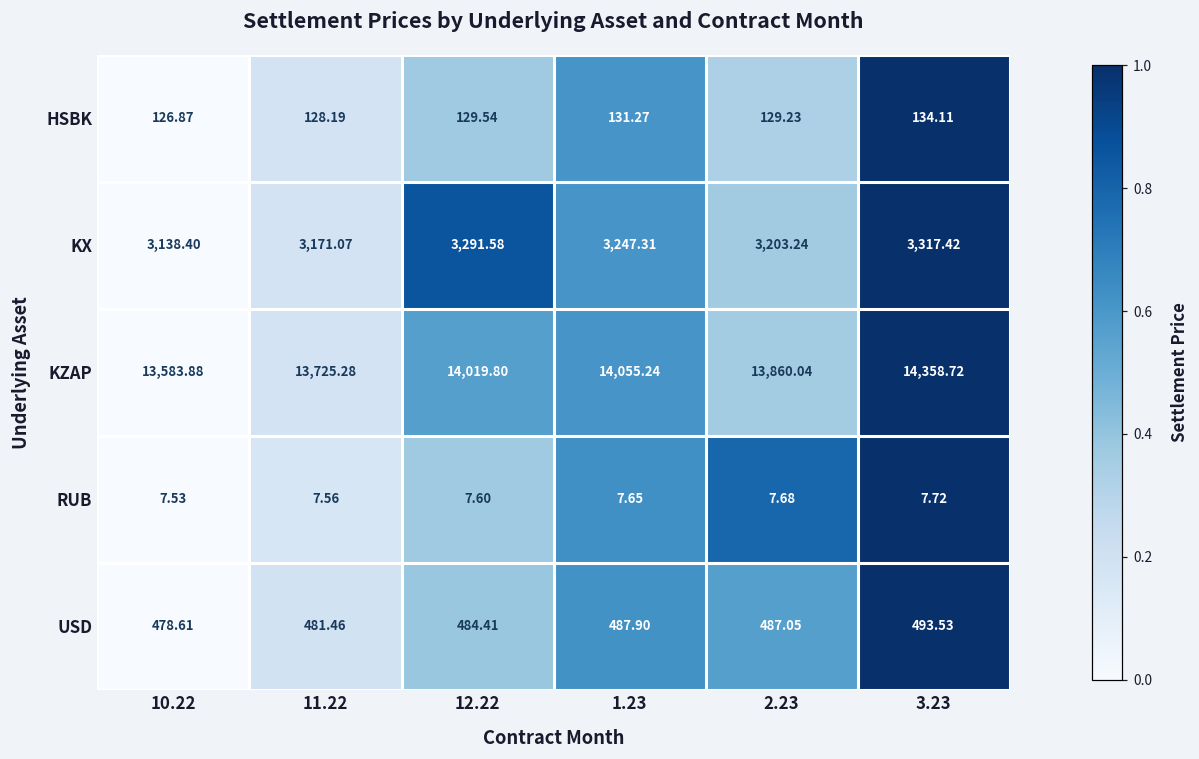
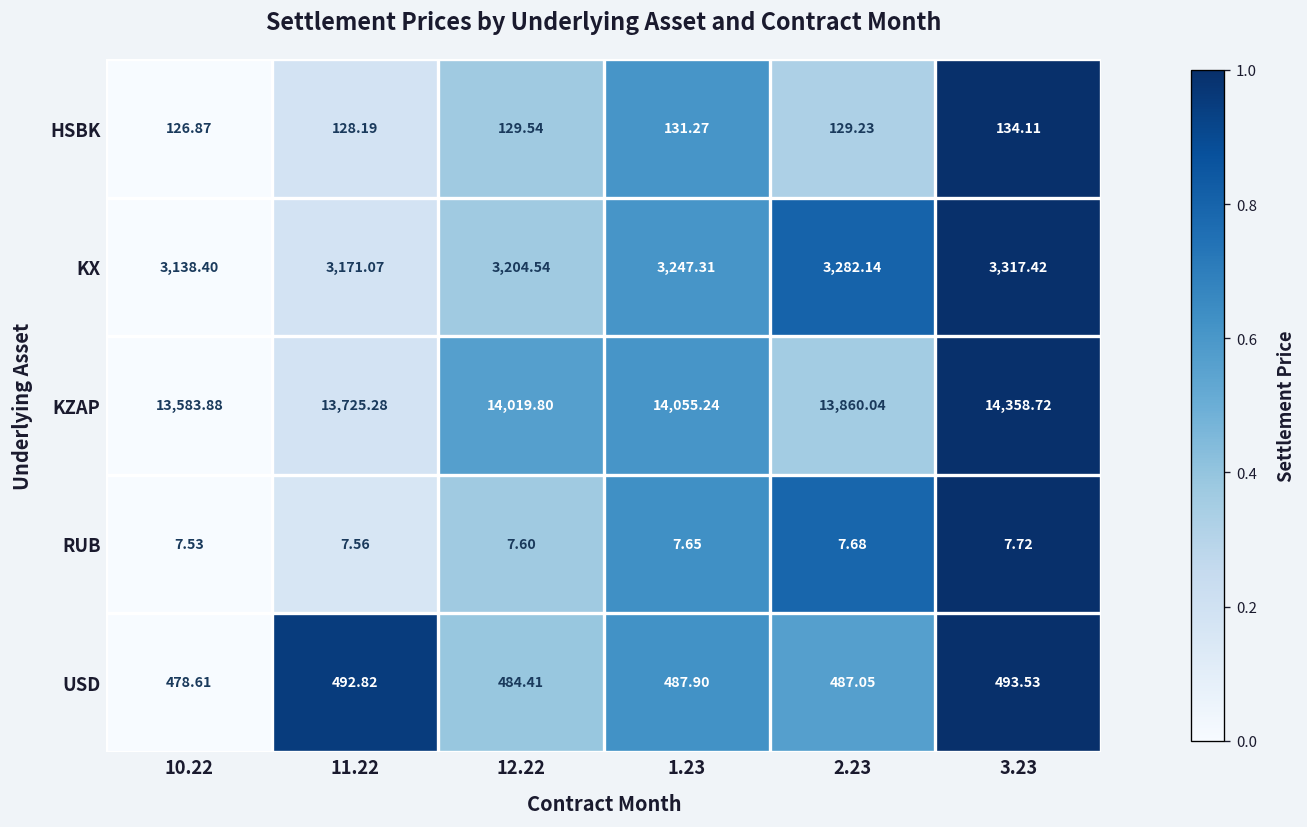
KX, 12.22: 3,291.58 -> 3,204.54
KX, 2.23: 3,203.24 -> 3,282.14
USD, 11.22: 481.46 -> 492.82
